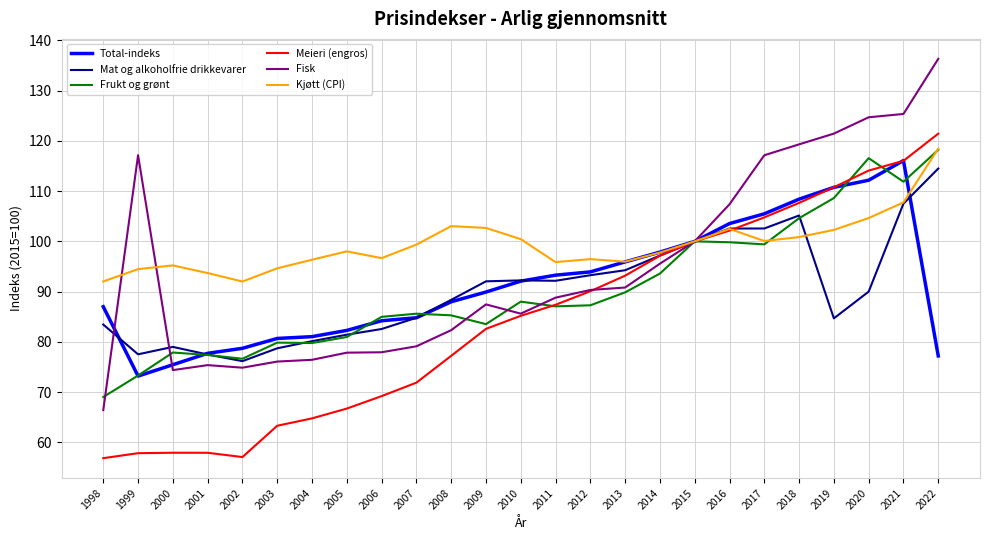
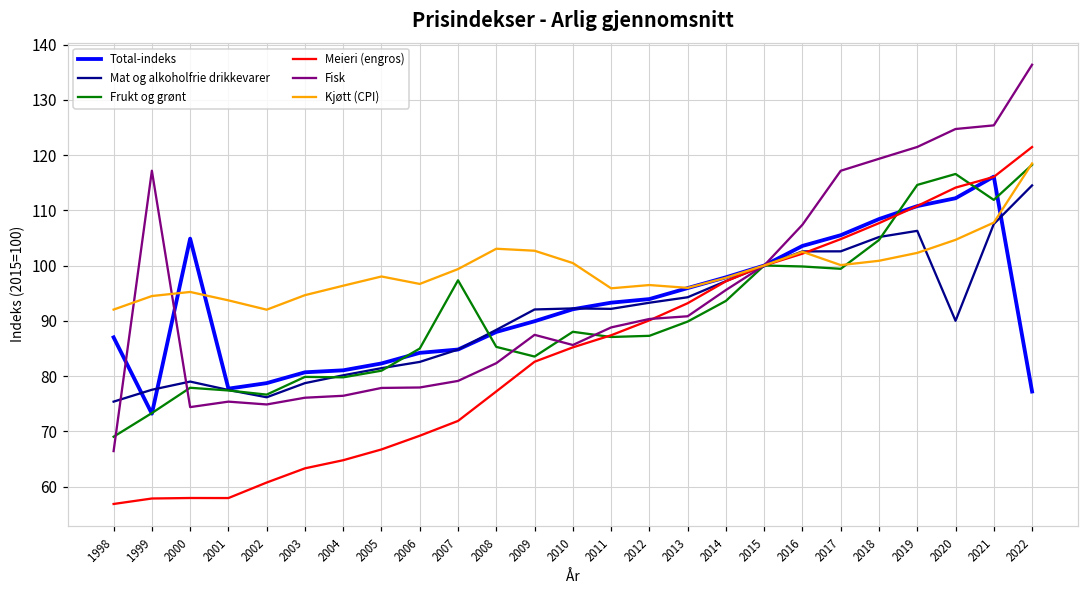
Mat og alkoholfrie drikkevarer, 1998: 83 -> 75
Total-indeks, 2000: 75 -> 105
Meieri (engros), 2002: 57 -> 61
Frukt og grønt, 2007: 86 -> 97
Mat og alkoholfrie drikkevarer, 2019: 85 -> 106
Frukt og grønt, 2019: 109 -> 115
